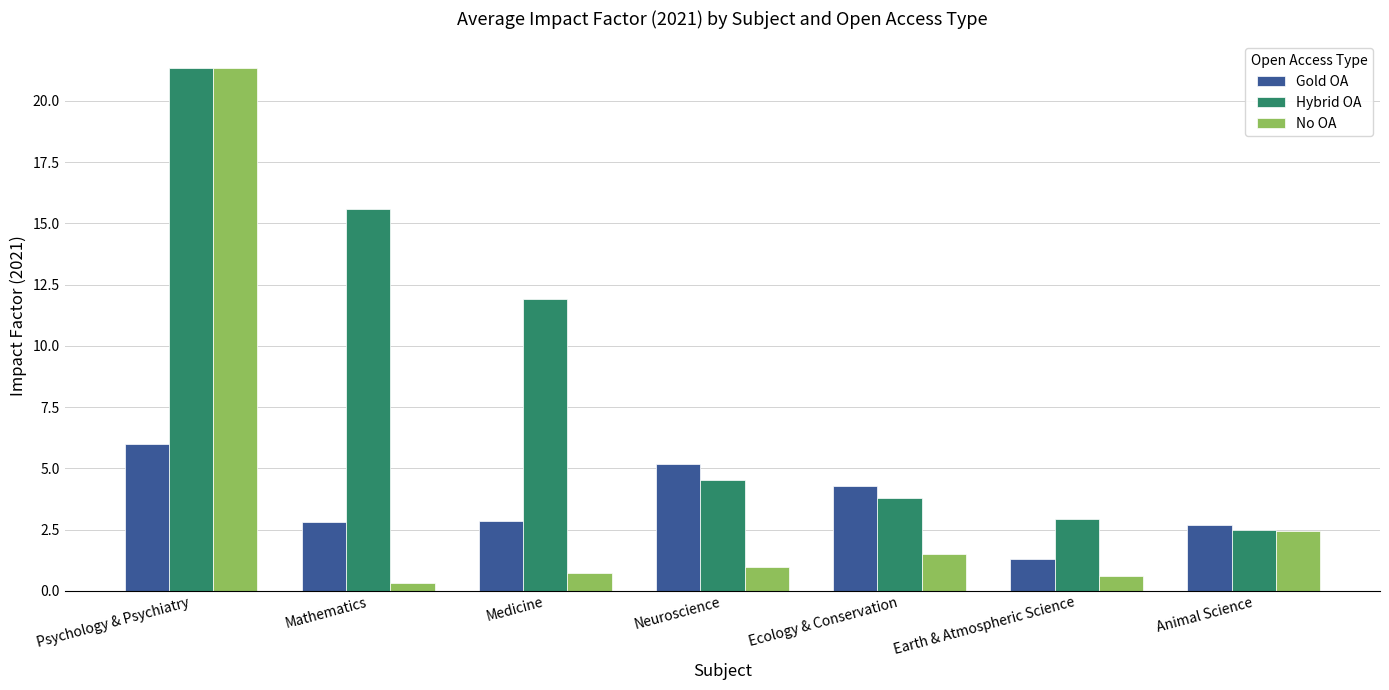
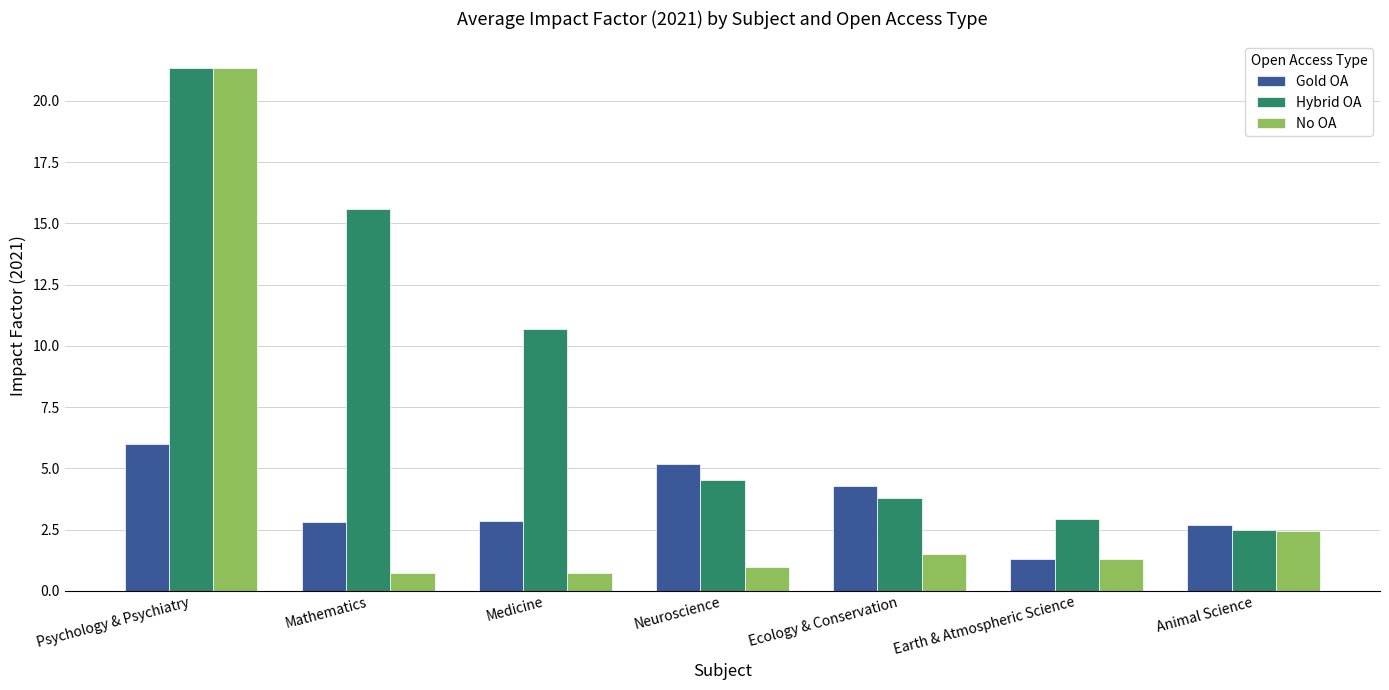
No OA, Mathematics: 0.3 -> 0.7
Hybrid OA, Medicine: 11.9 -> 10.7
No OA, Earth & Atmospheric Science: 0.6 -> 1.3
